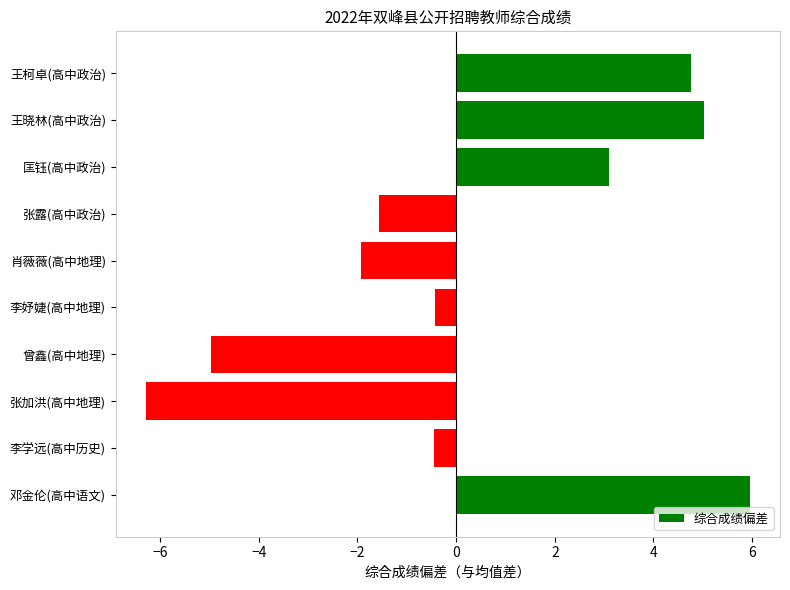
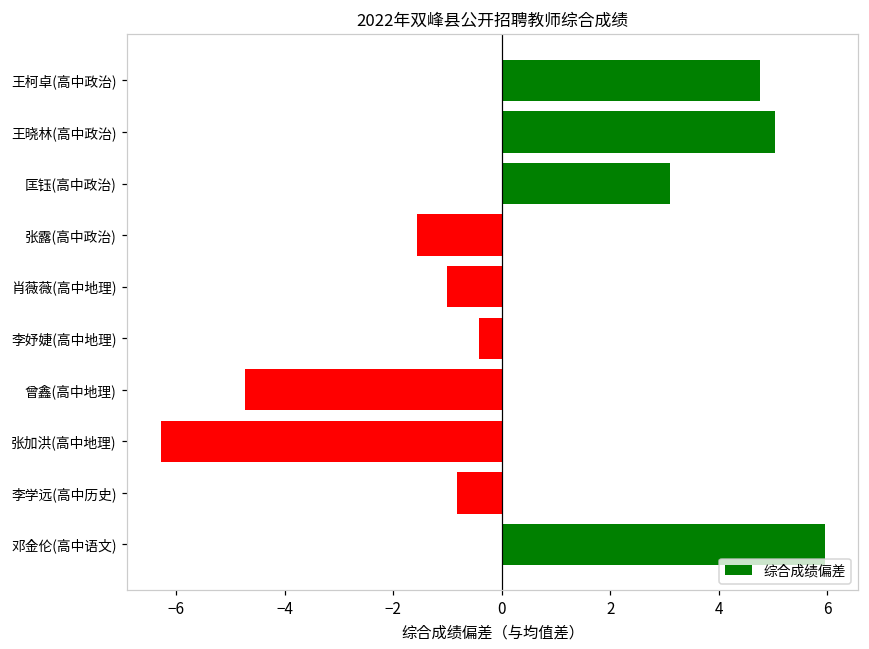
肖薇薇(高中地理): -1.9 -> -1.0
曾鑫(高中地理): -5.0 -> -4.7
李学远(高中历史): -0.4 -> -0.8
